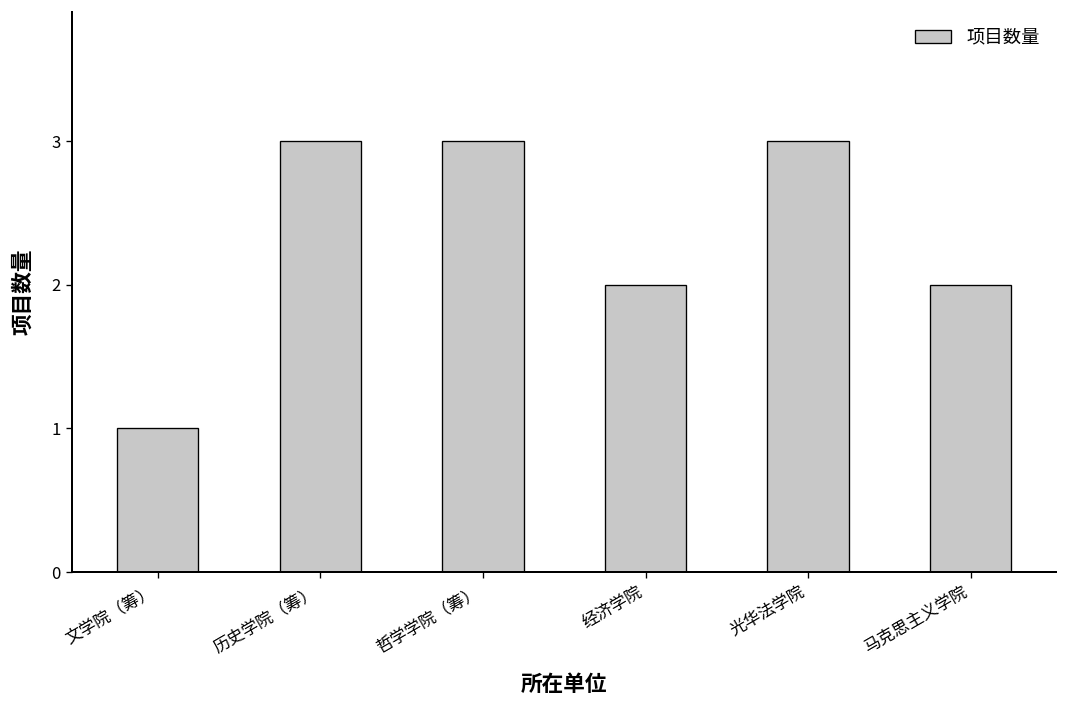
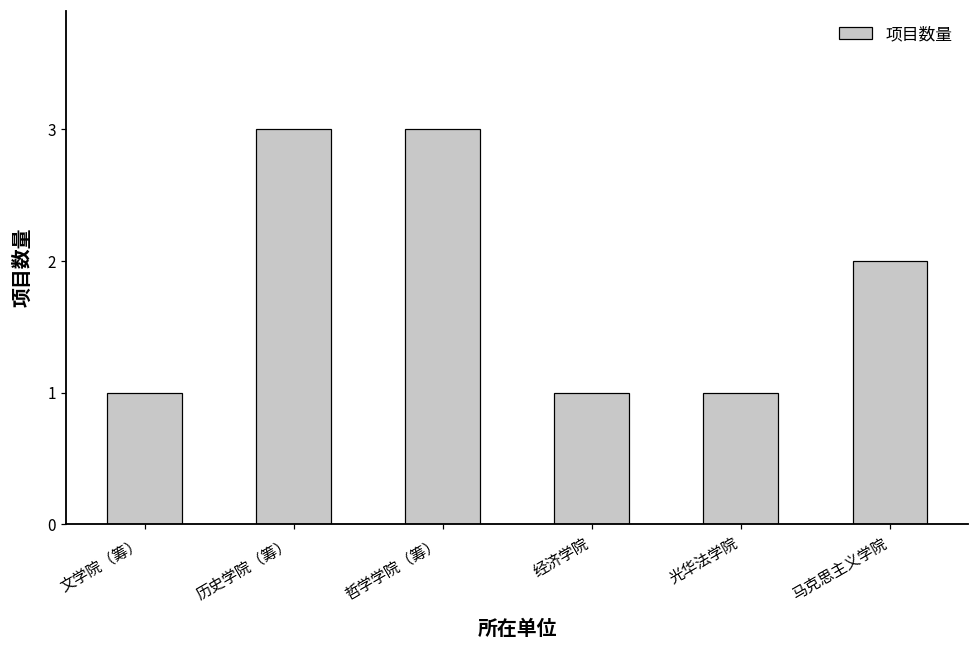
经济学院: 2 -> 1
光华法学院: 3 -> 1
